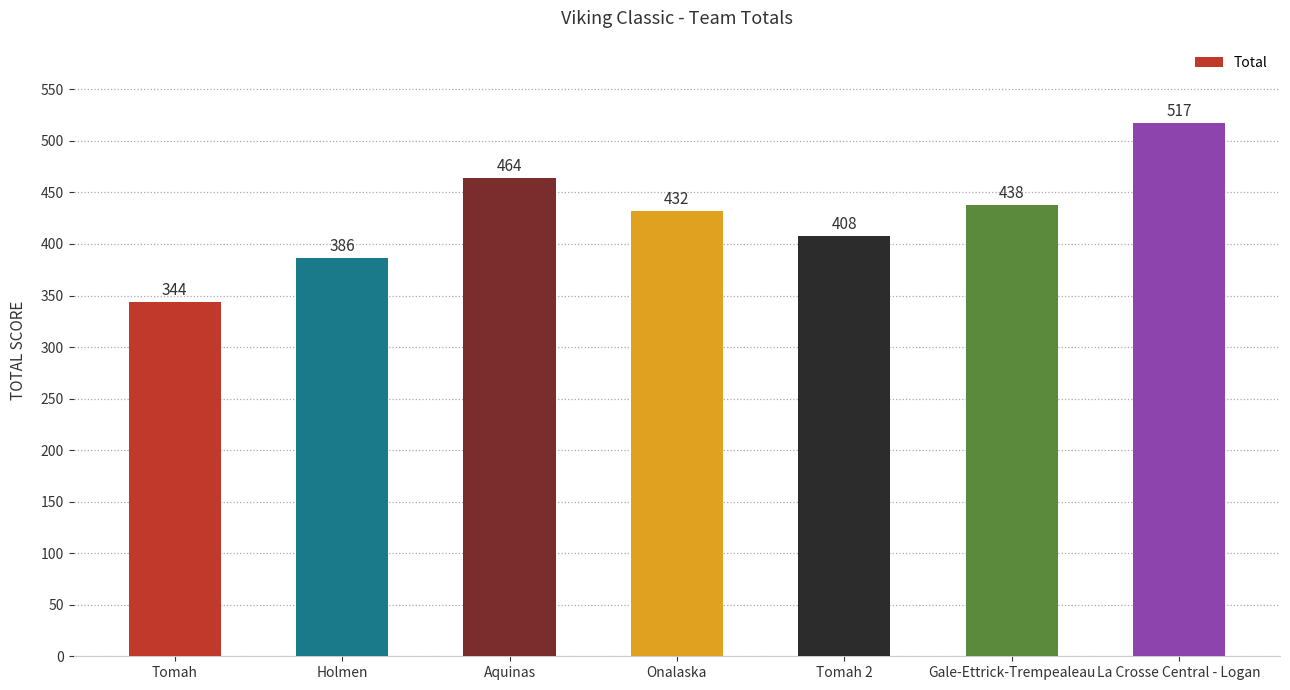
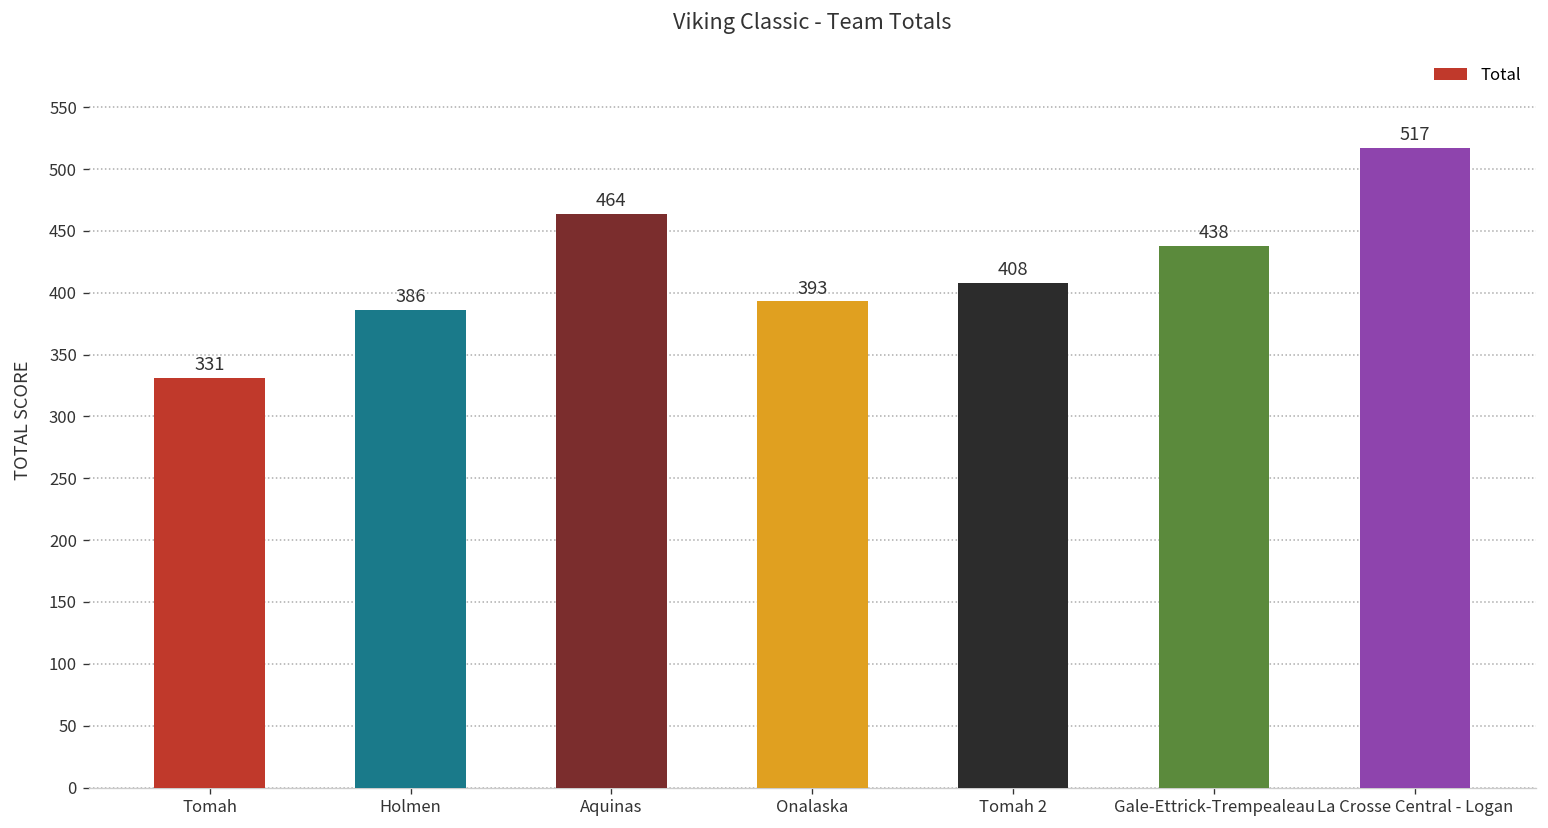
Tomah: 344 -> 331
Onalaska: 432 -> 393
